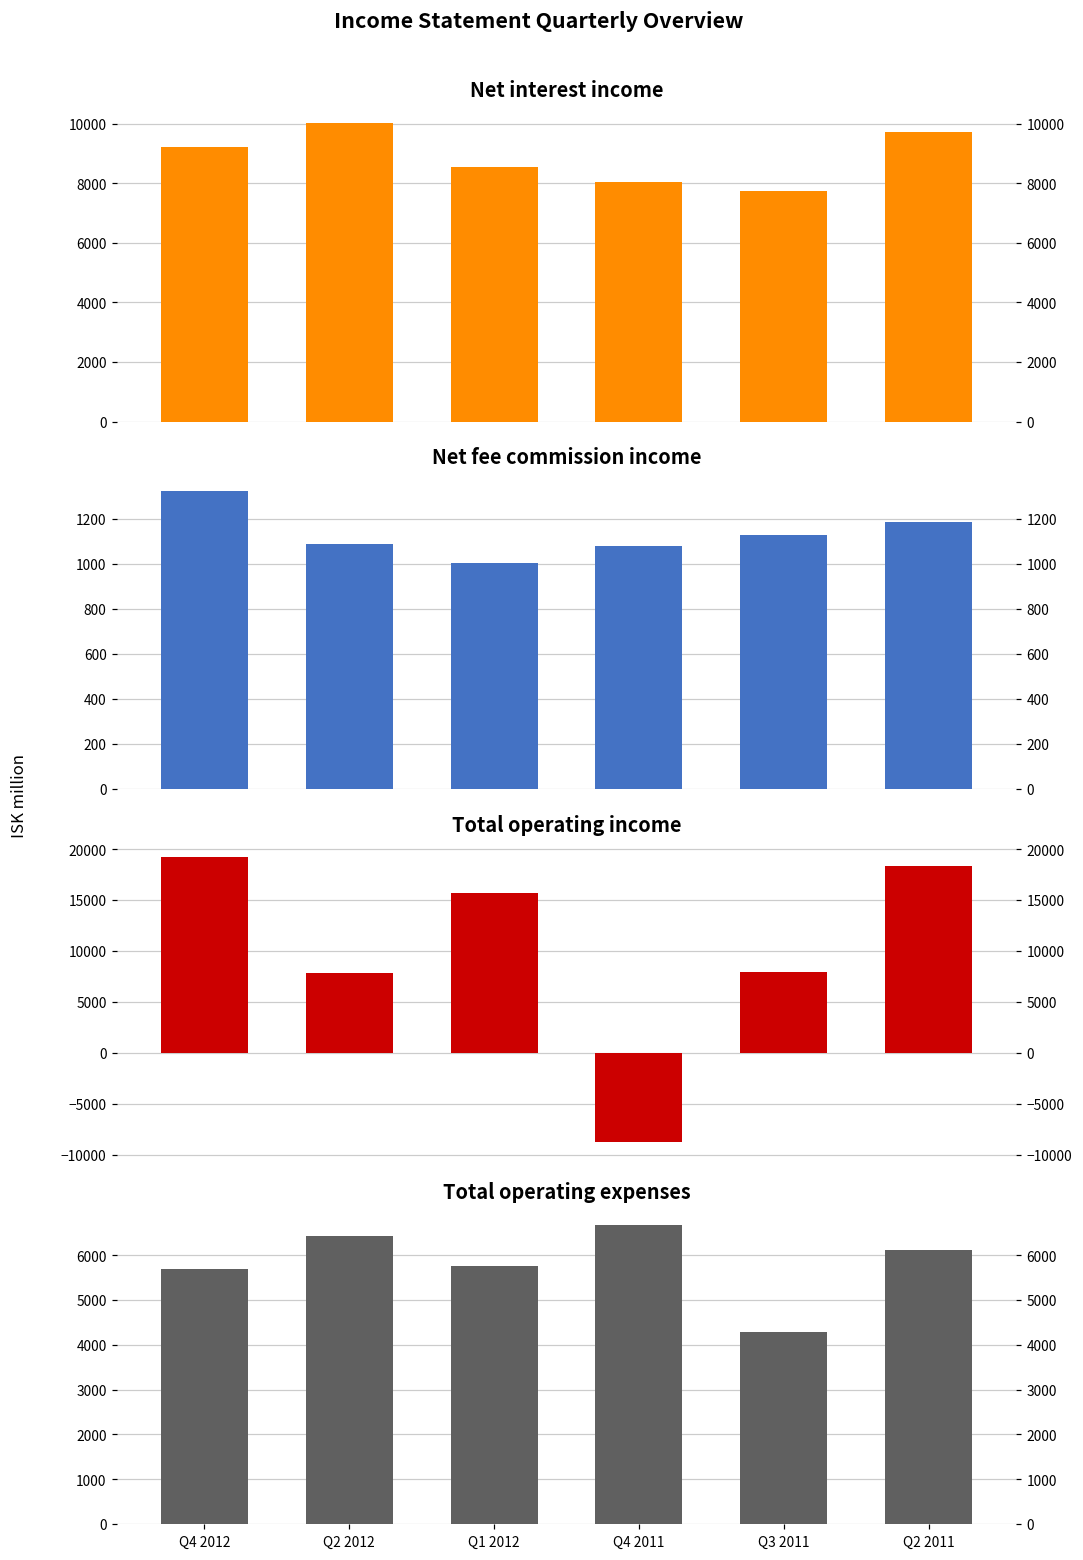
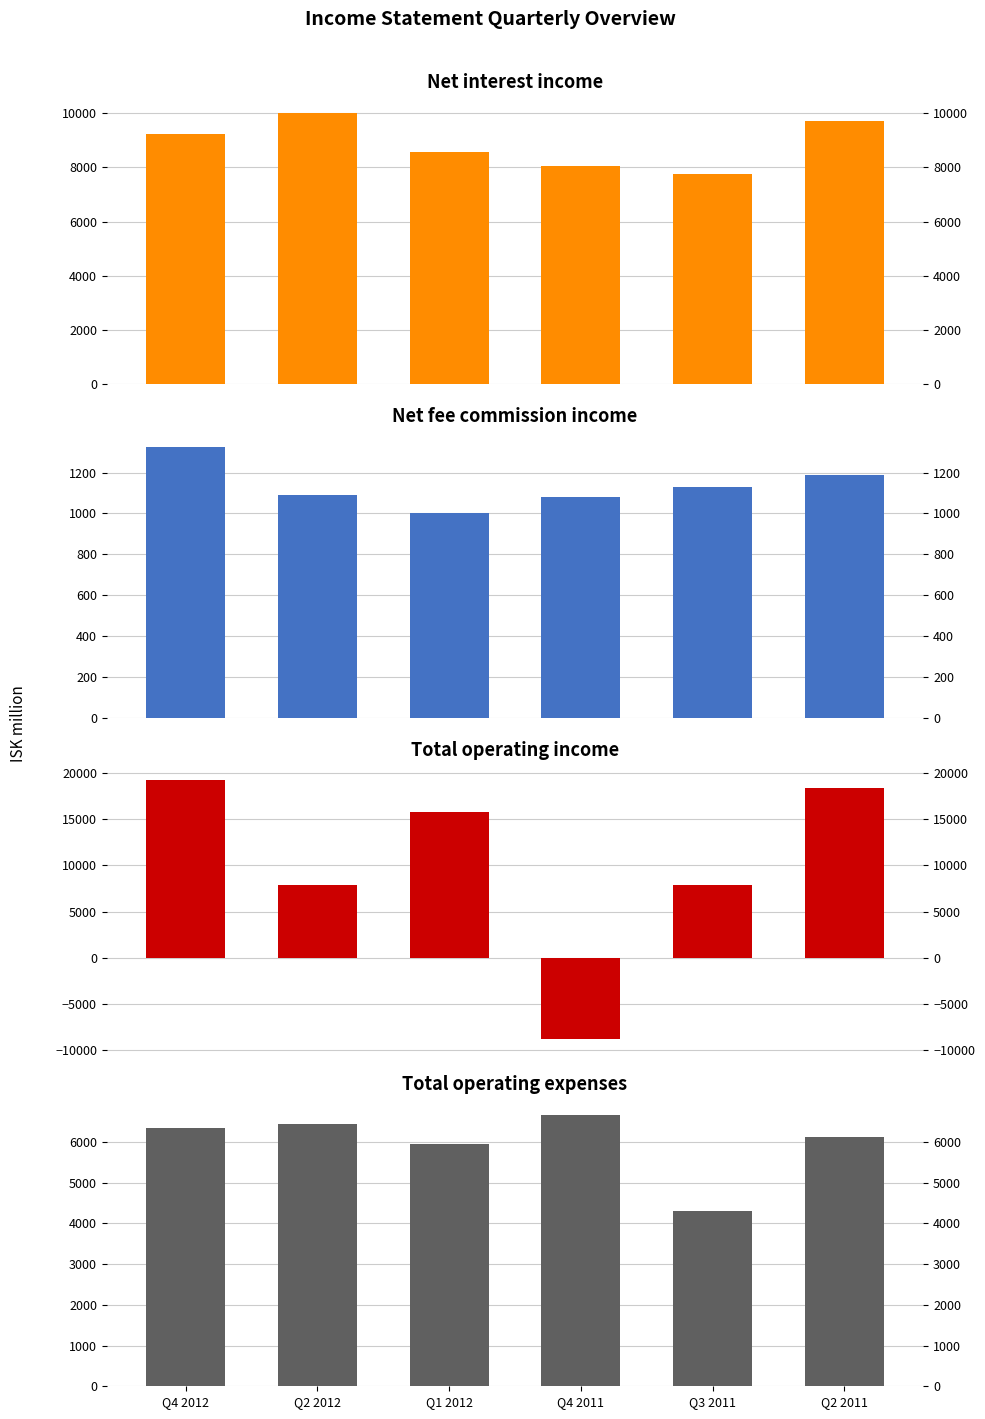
Total operating expenses, Q4 2012: 5700 -> 6300
Total operating expenses, Q1 2012: 5700 -> 5900
